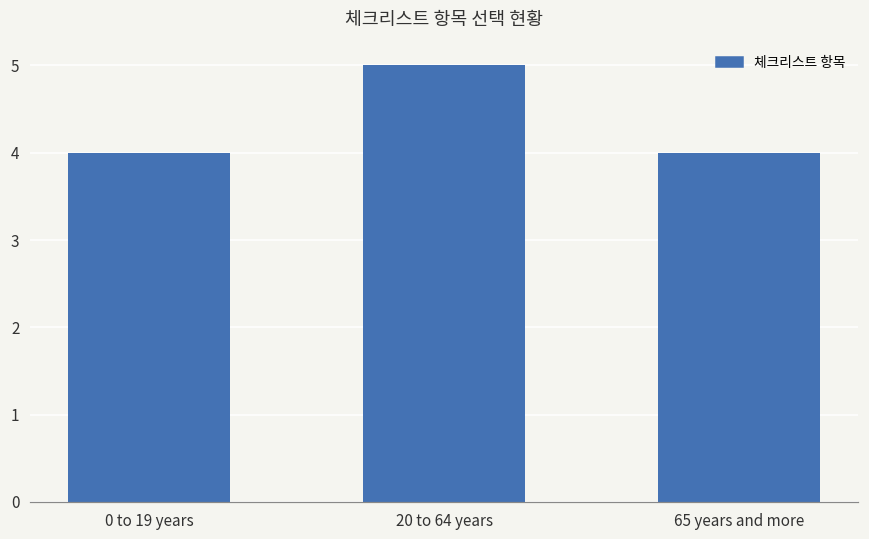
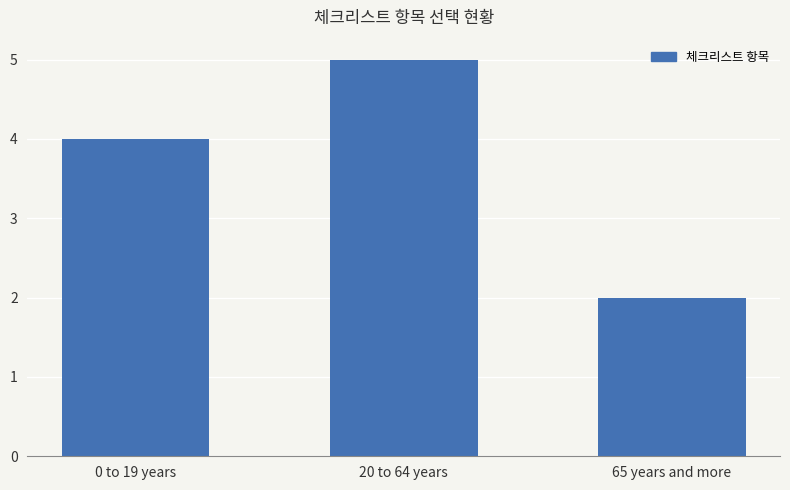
65 years and more: 4 -> 2
